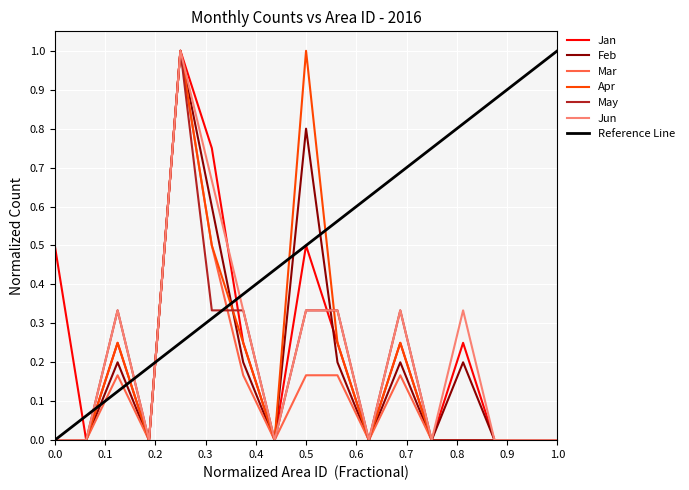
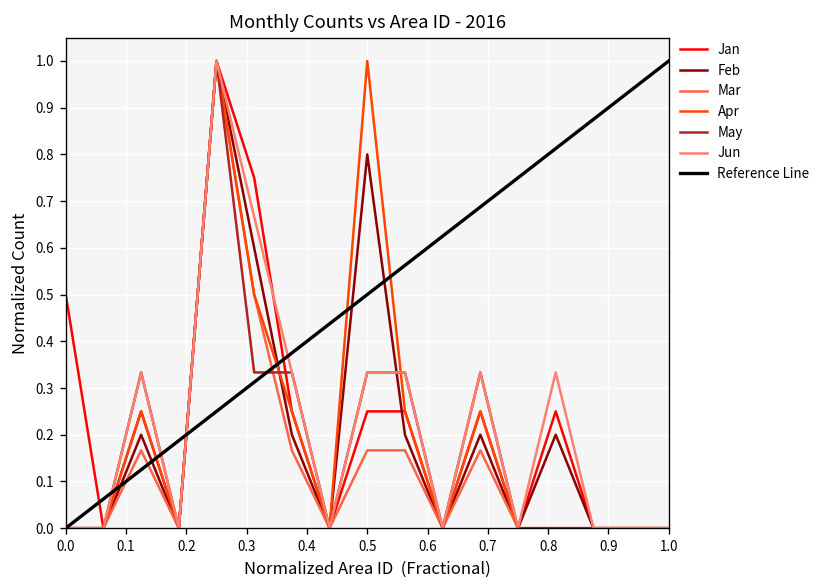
Jan, 0.5: 0.50 -> 0.25
